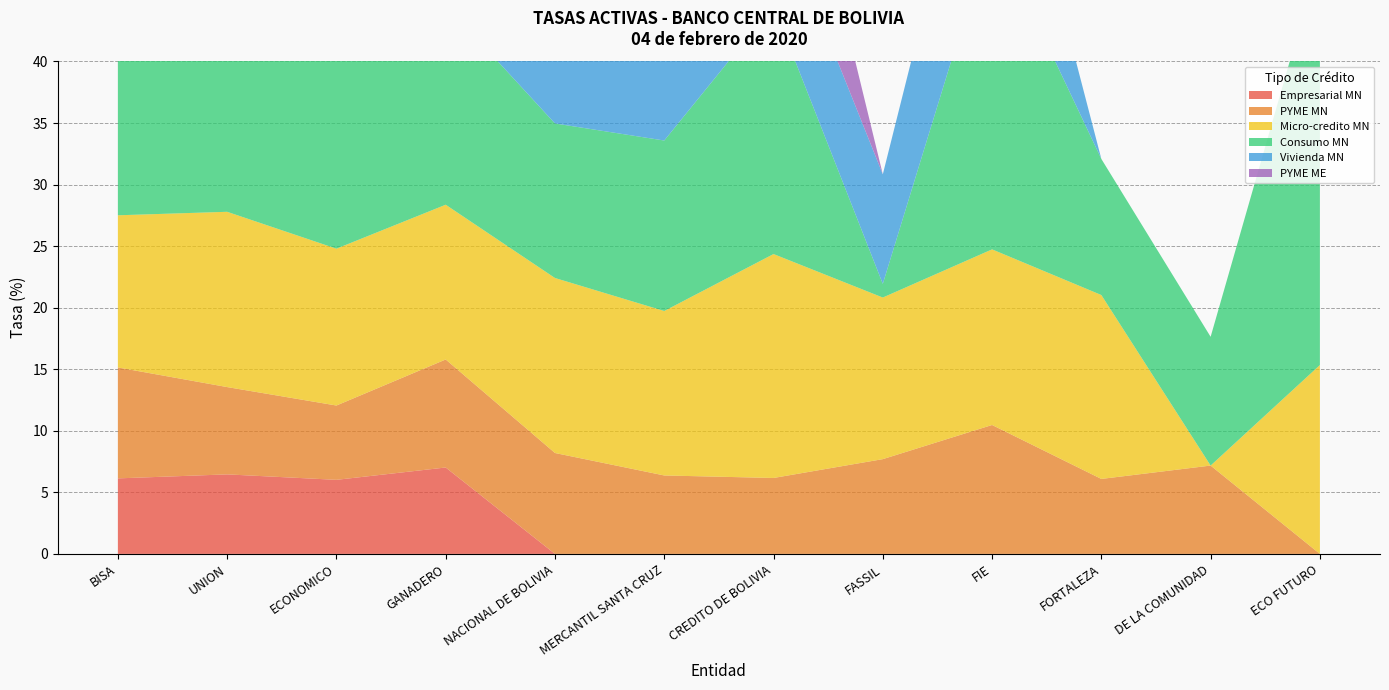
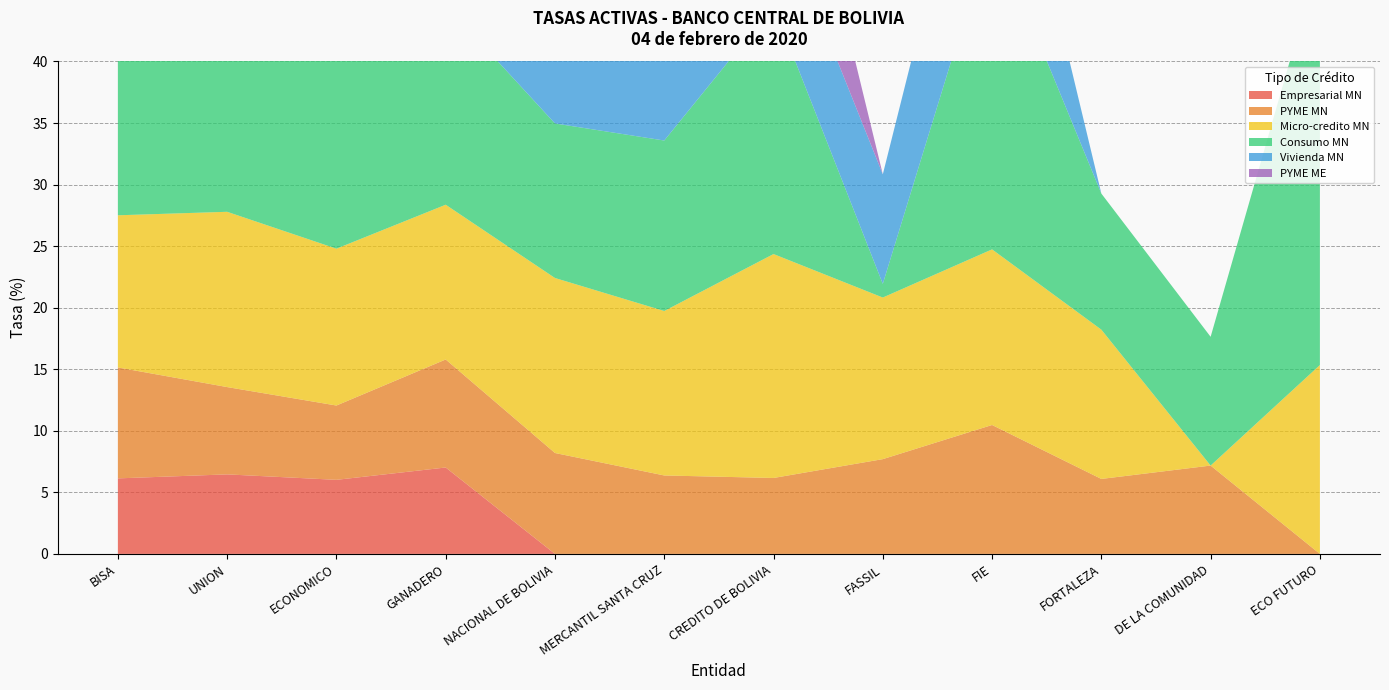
Micro-credito MN, FORTALEZA: 14.9 -> 12.1
